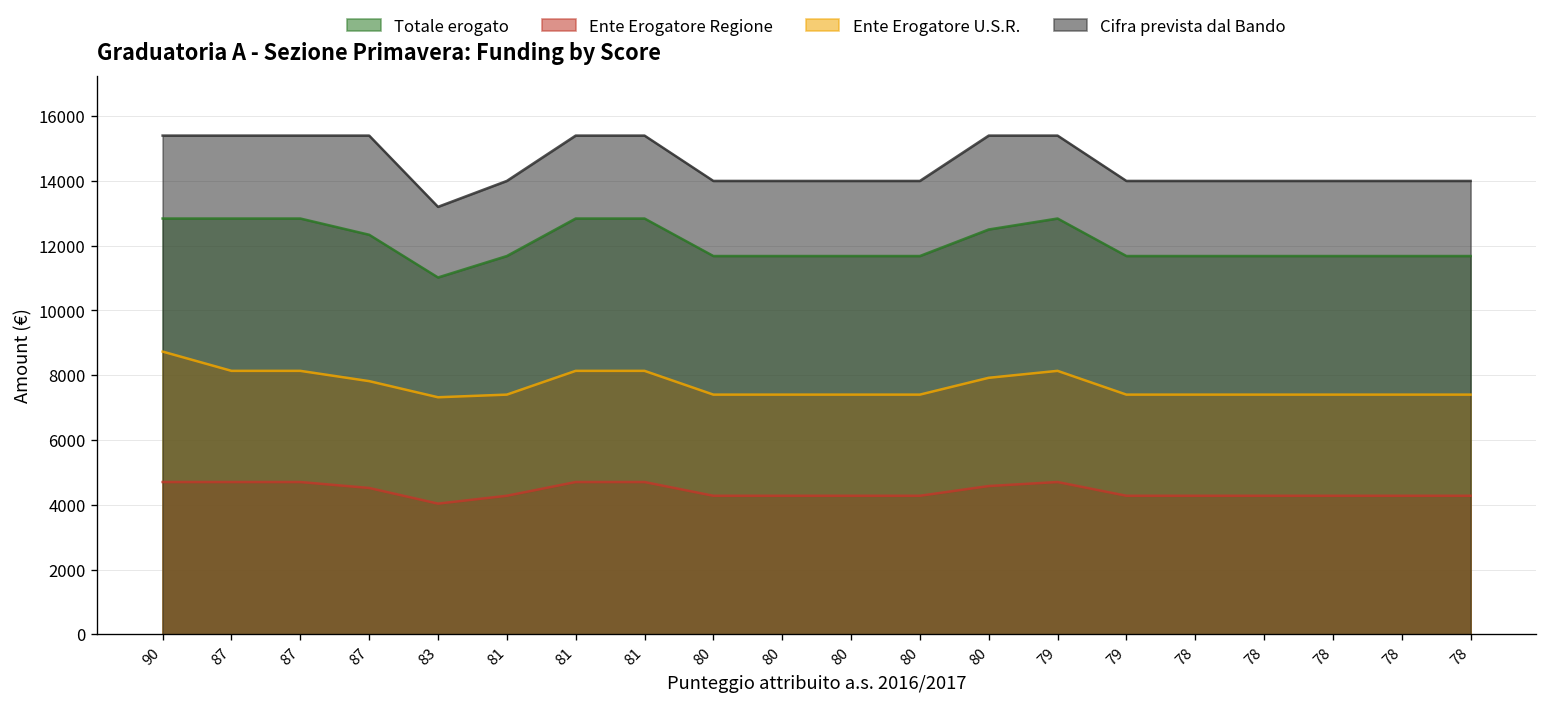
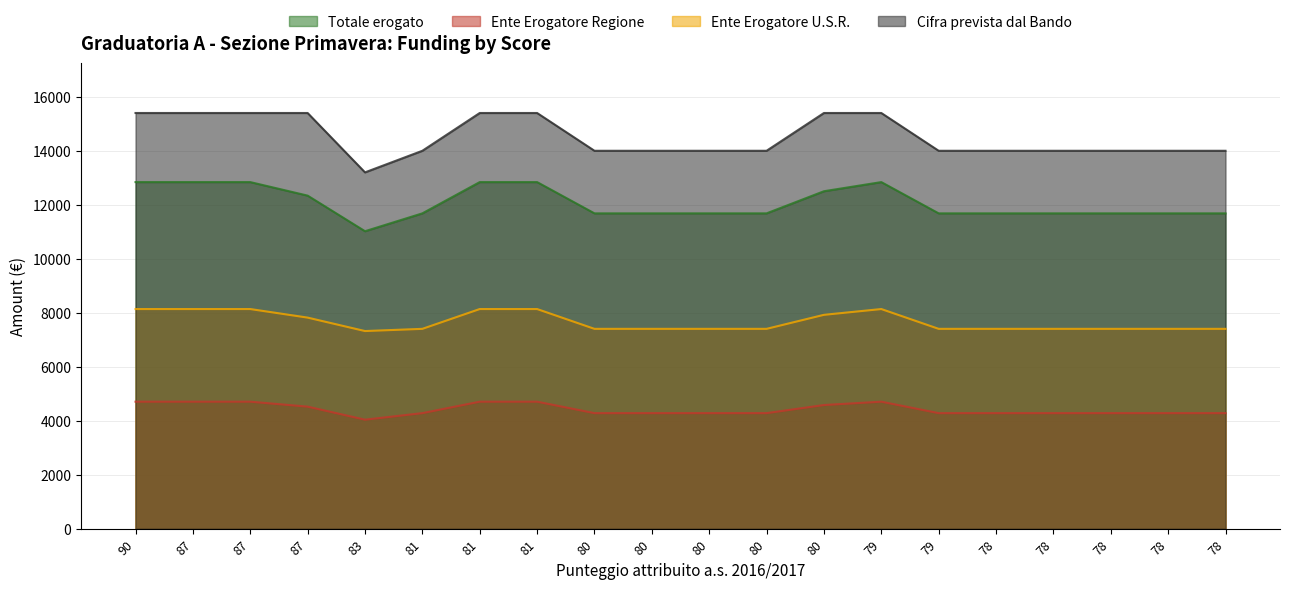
Ente Erogatore U.S.R., 90: 8700 -> 8100
